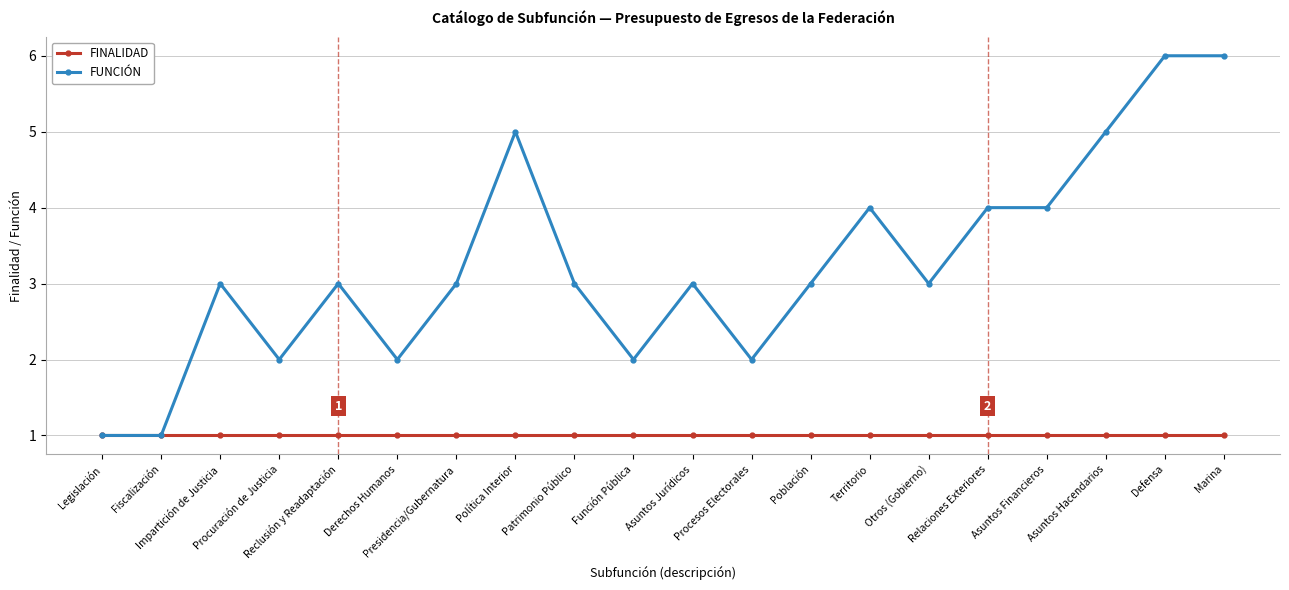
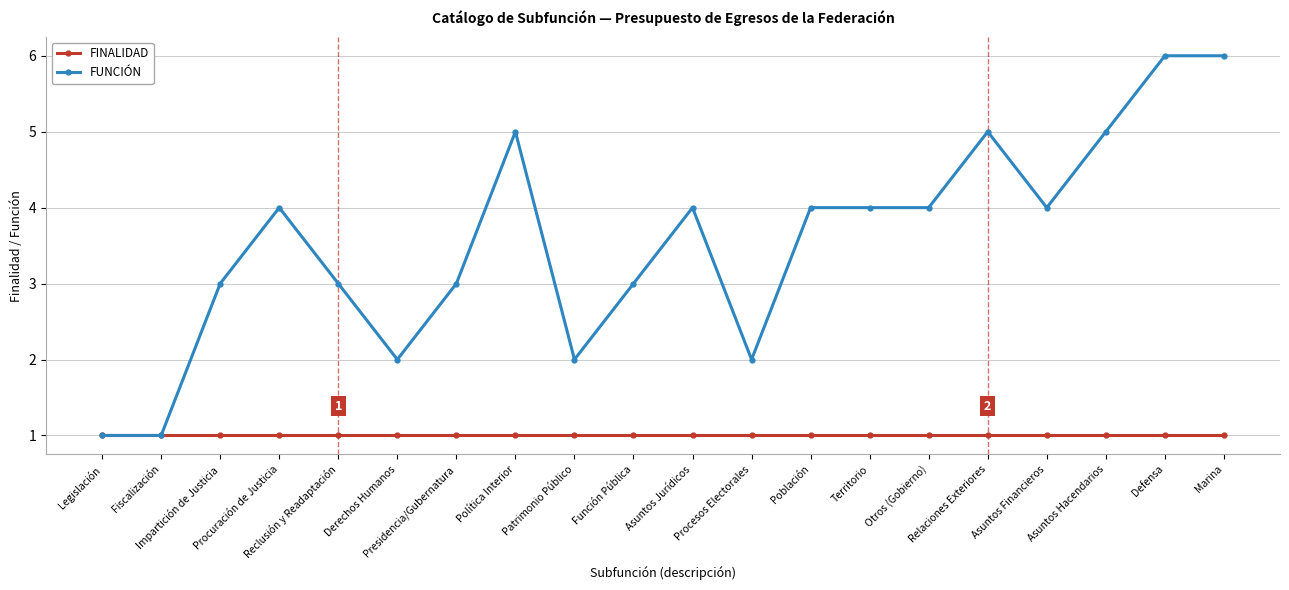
FUNCIÓN, Procuración de Justicia: 2 -> 4
FUNCIÓN, Patrimonio Público: 3 -> 2
FUNCIÓN, Función Pública: 2 -> 3
FUNCIÓN, Asuntos Jurídicos: 3 -> 4
FUNCIÓN, Población: 3 -> 4
FUNCIÓN, Otros (Gobierno): 3 -> 4
FUNCIÓN, Relaciones Exteriores: 4 -> 5
